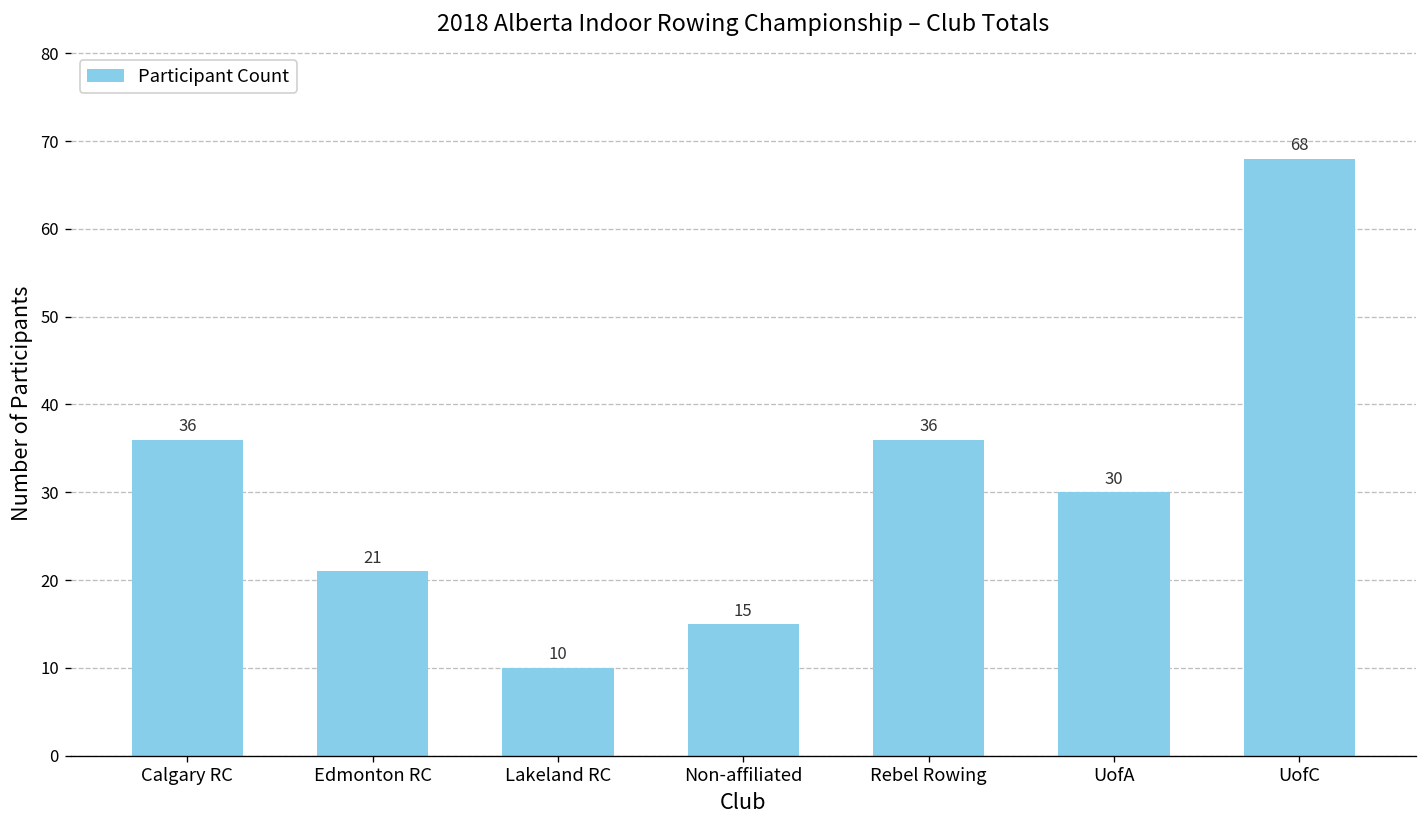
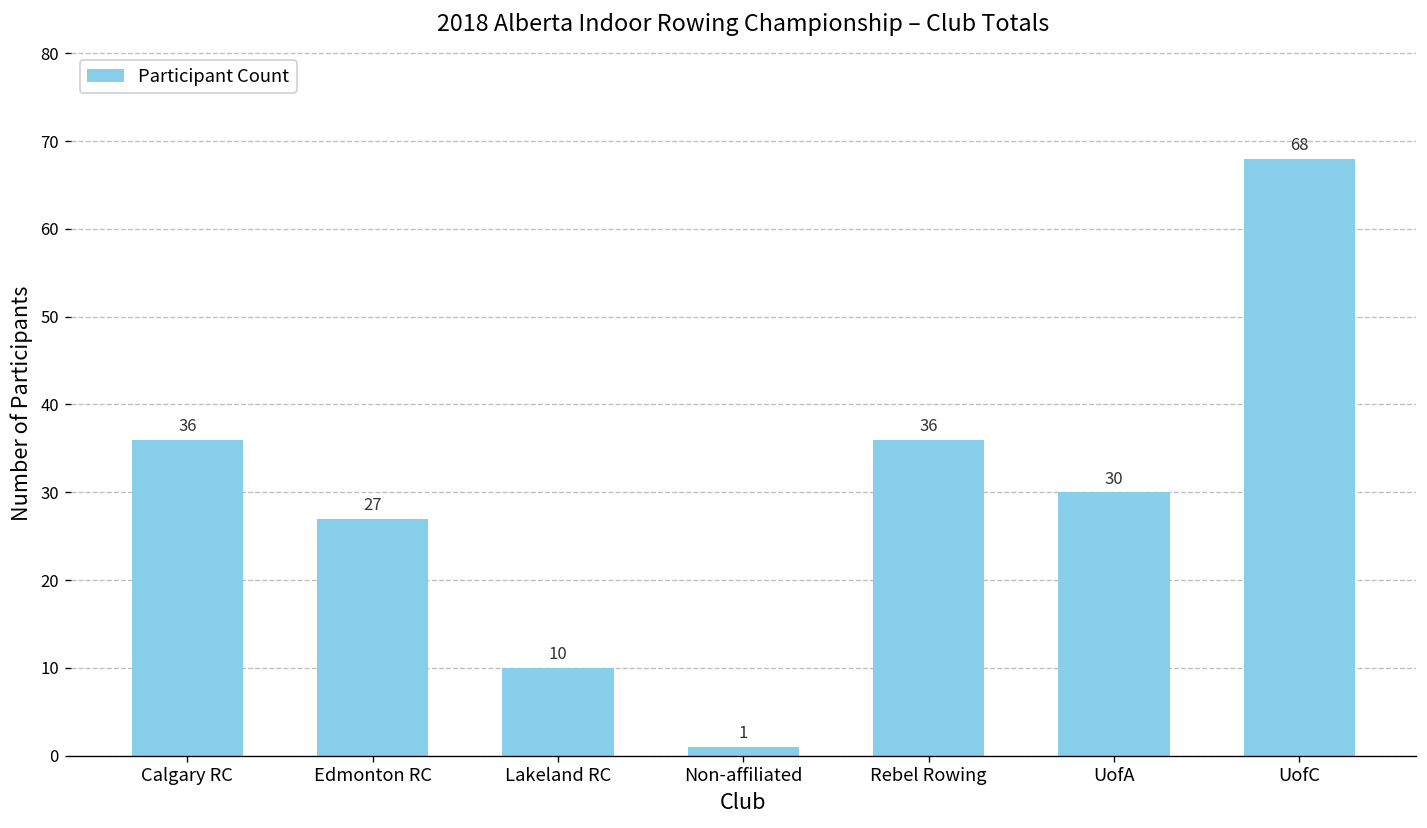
Edmonton RC: 21 -> 27
Non-affiliated: 15 -> 1
